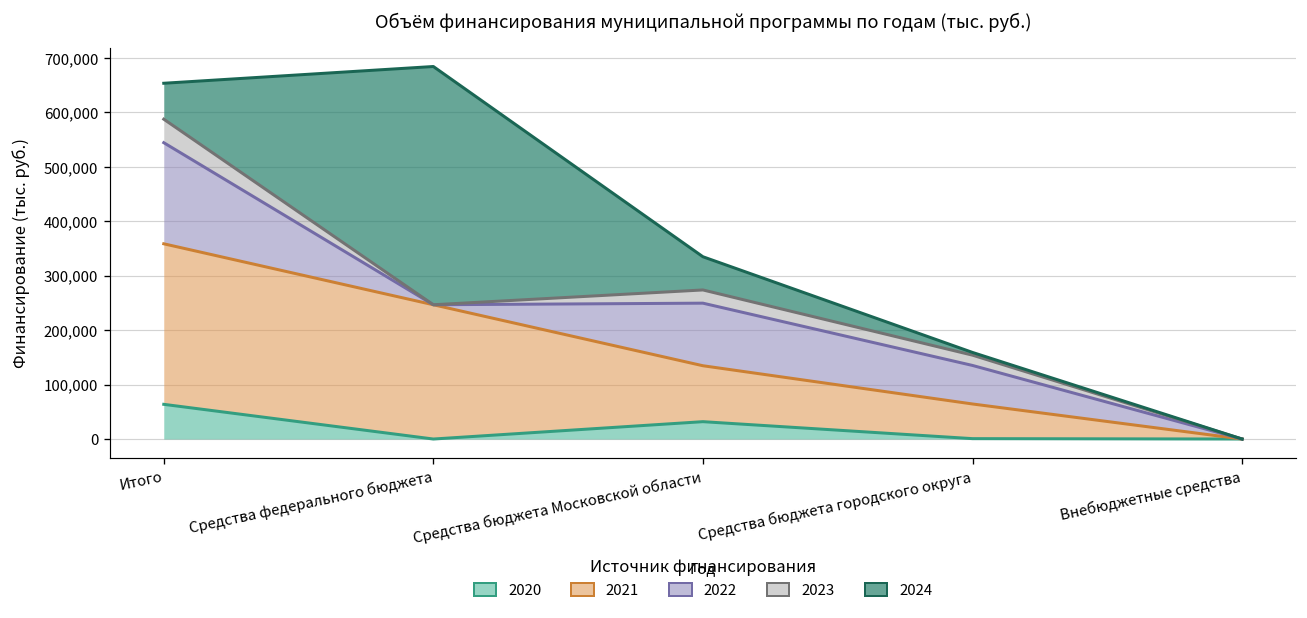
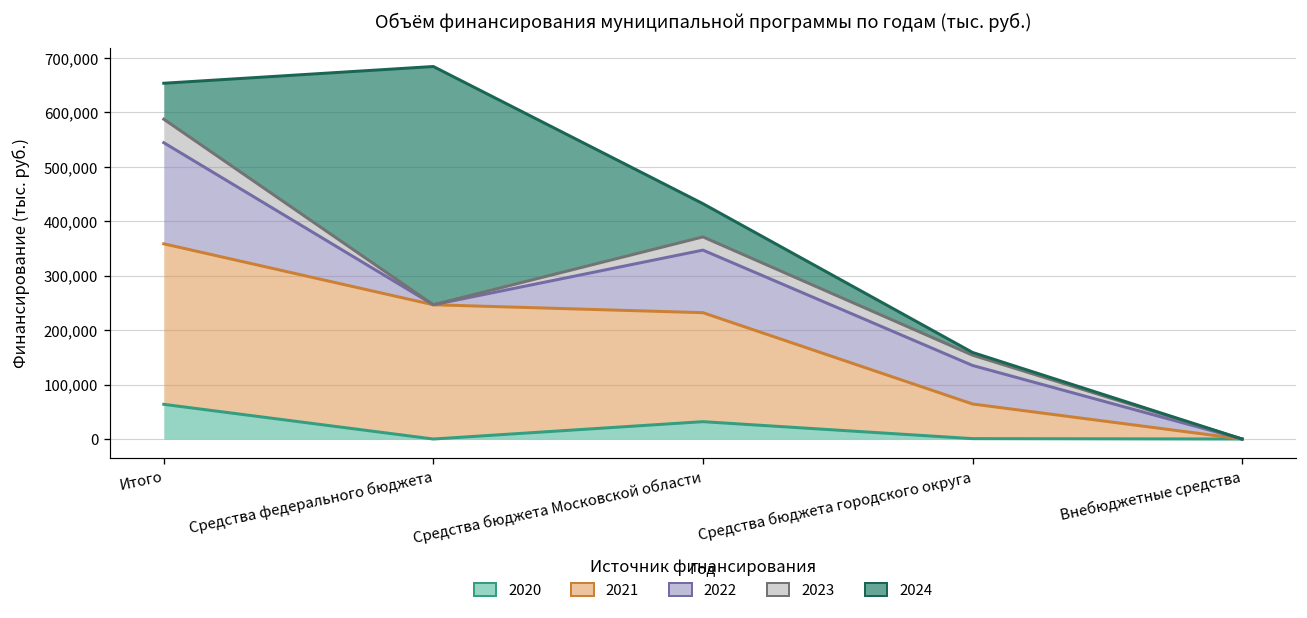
2021, Средства бюджета Московской области: 100,000 -> 200,000
